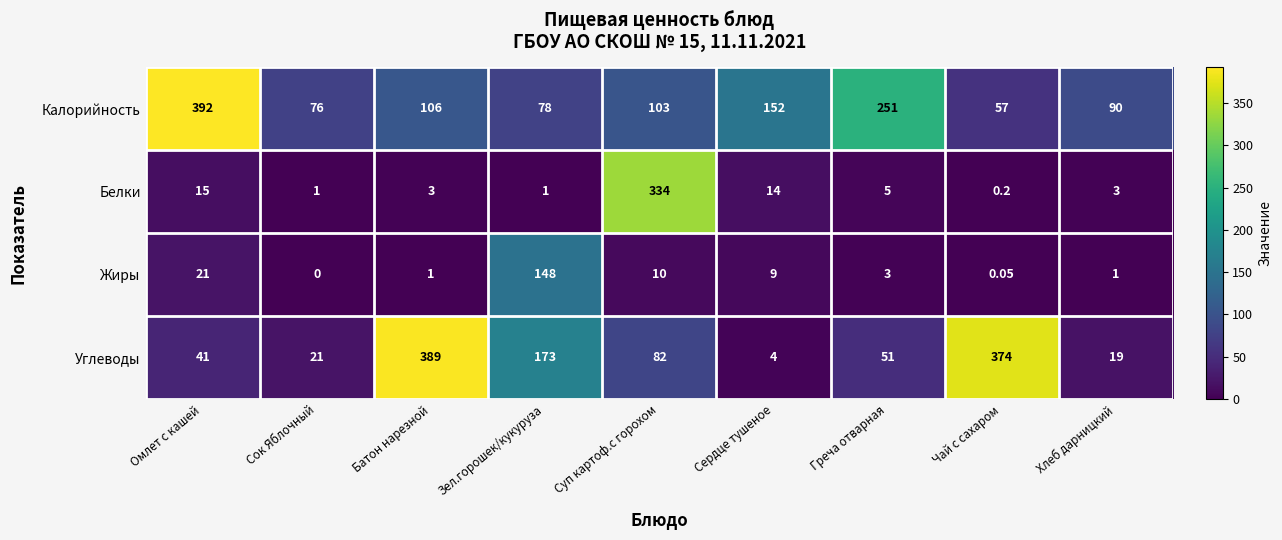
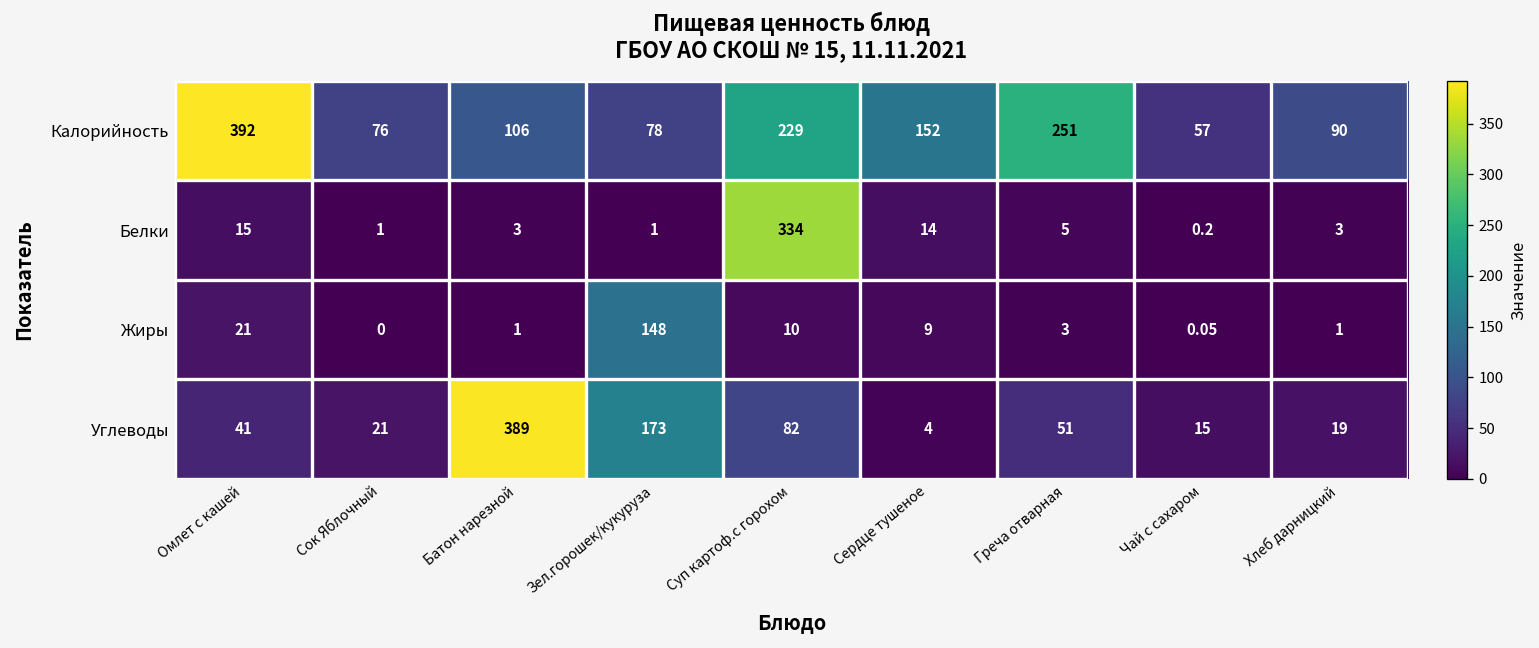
Калорийность, Суп картоф.с горохом: 103 -> 229
Углеводы, Чай с сахаром: 374 -> 15
